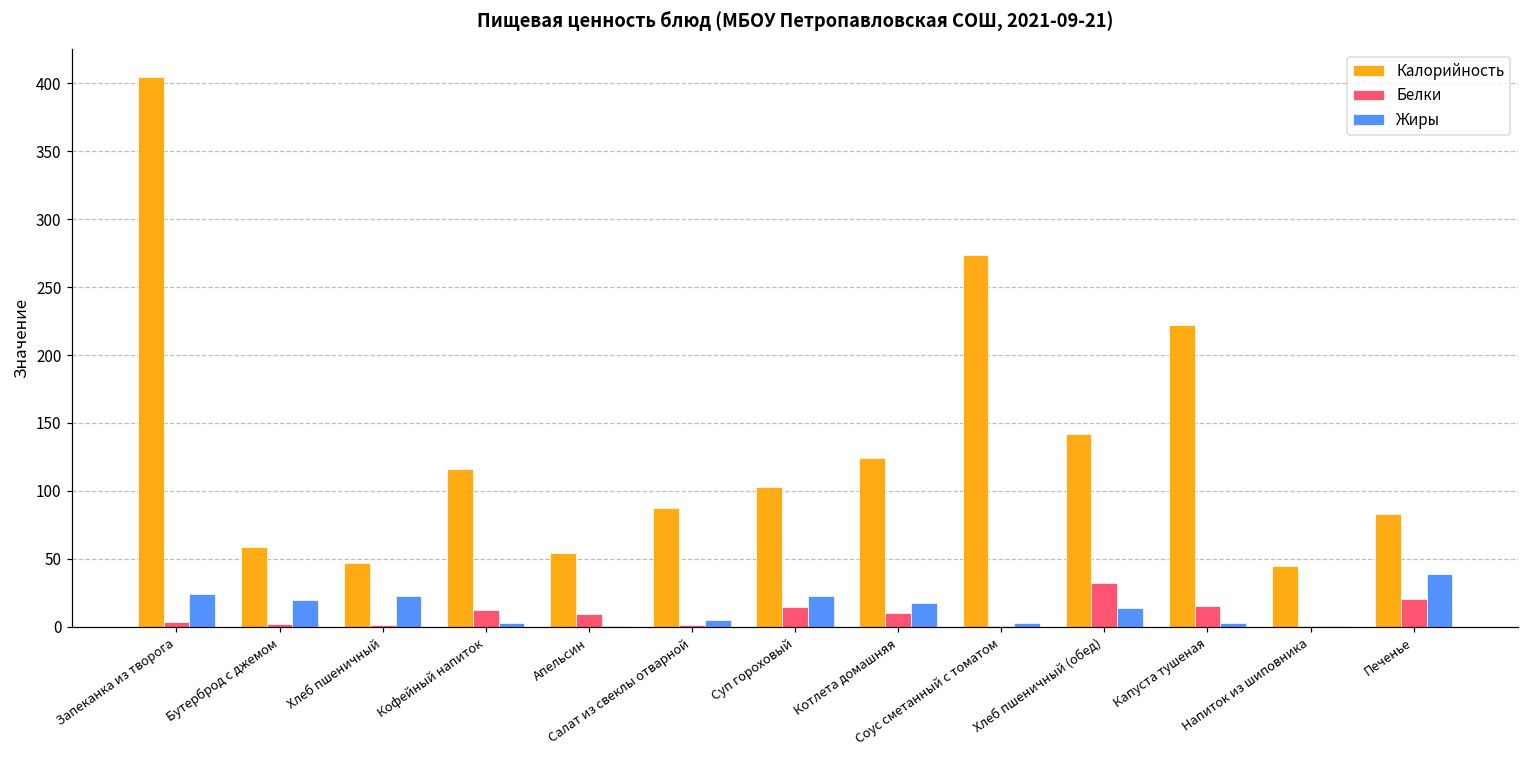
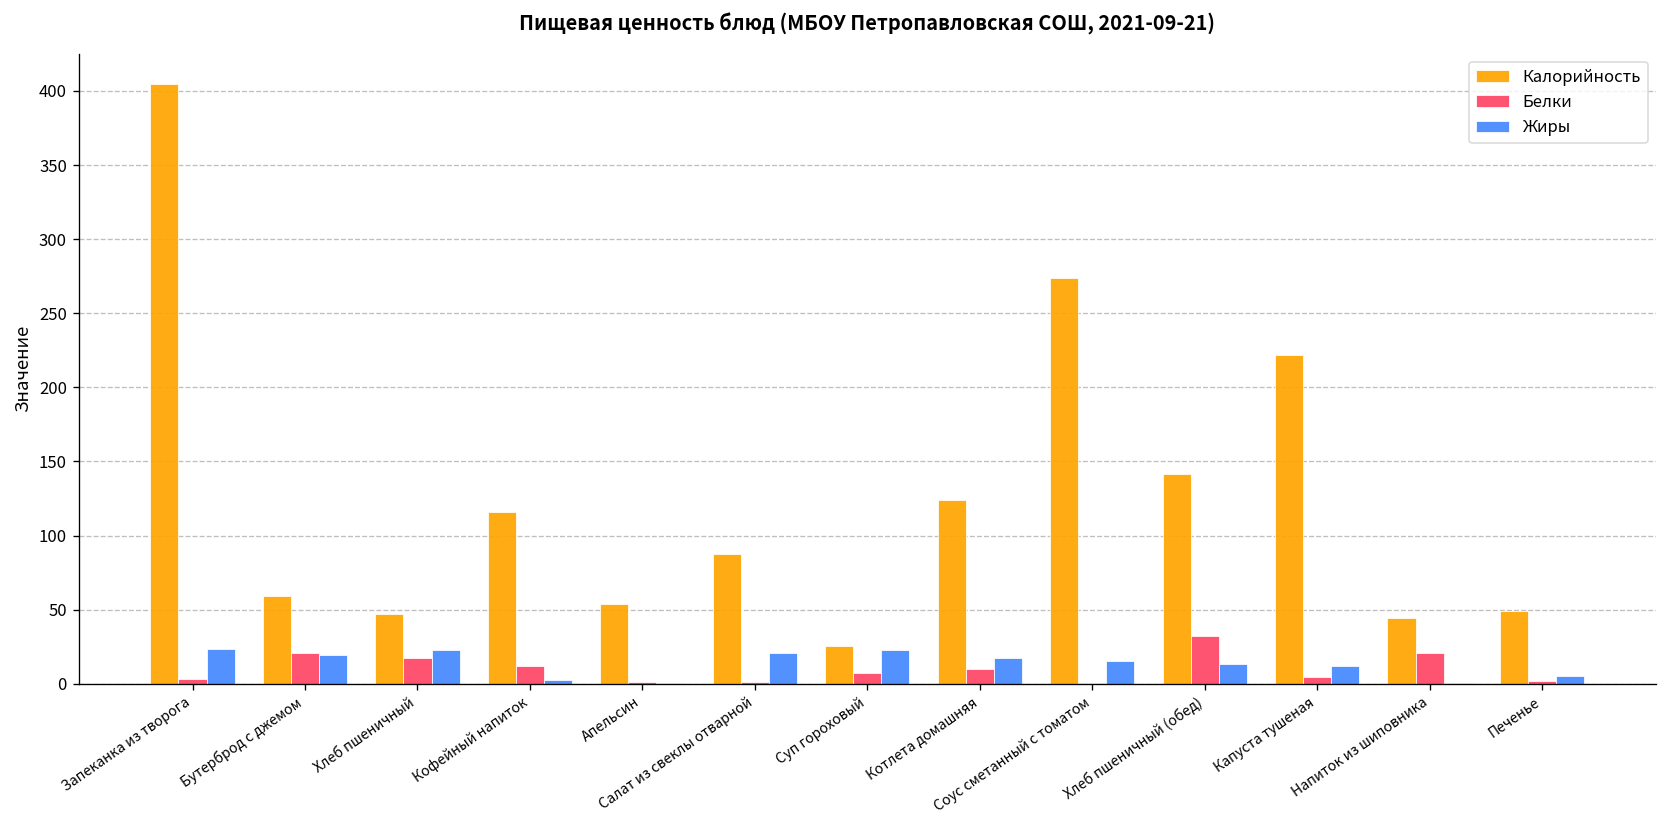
Белки, Бутерброд с джемом: 2 -> 21
Белки, Хлеб пшеничный: 2 -> 17
Белки, Апельсин: 9 -> 1
Жиры, Салат из свеклы отварной: 5 -> 21
Калорийность, Суп гороховый: 103 -> 25
Белки, Суп гороховый: 14 -> 8
Жиры, Соус сметанный с томатом: 3 -> 15
Белки, Капуста тушеная: 15 -> 4
Жиры, Капуста тушеная: 3 -> 12
Белки, Напиток из шиповника: 0 -> 21
Калорийность, Печенье: 83 -> 49
Белки, Печенье: 20 -> 2
Жиры, Печенье: 39 -> 5
